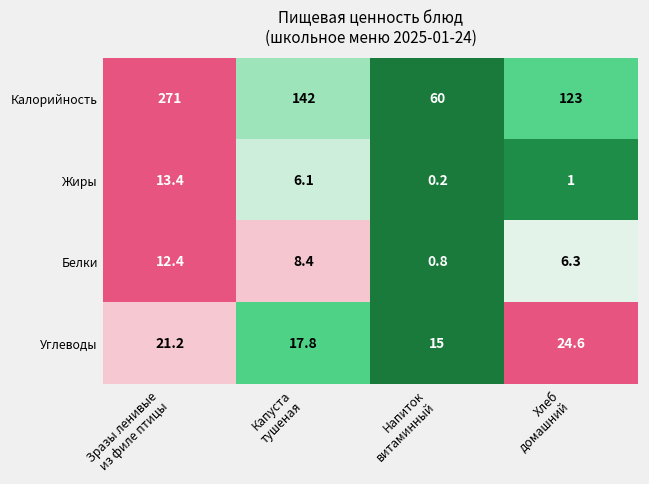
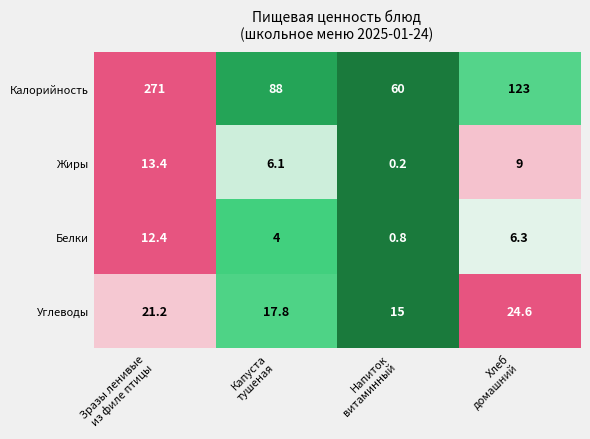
Калорийность, Капуста тушеная: 142 -> 88
Жиры, Хлеб домашний: 1 -> 9
Белки, Капуста тушеная: 8.4 -> 4
